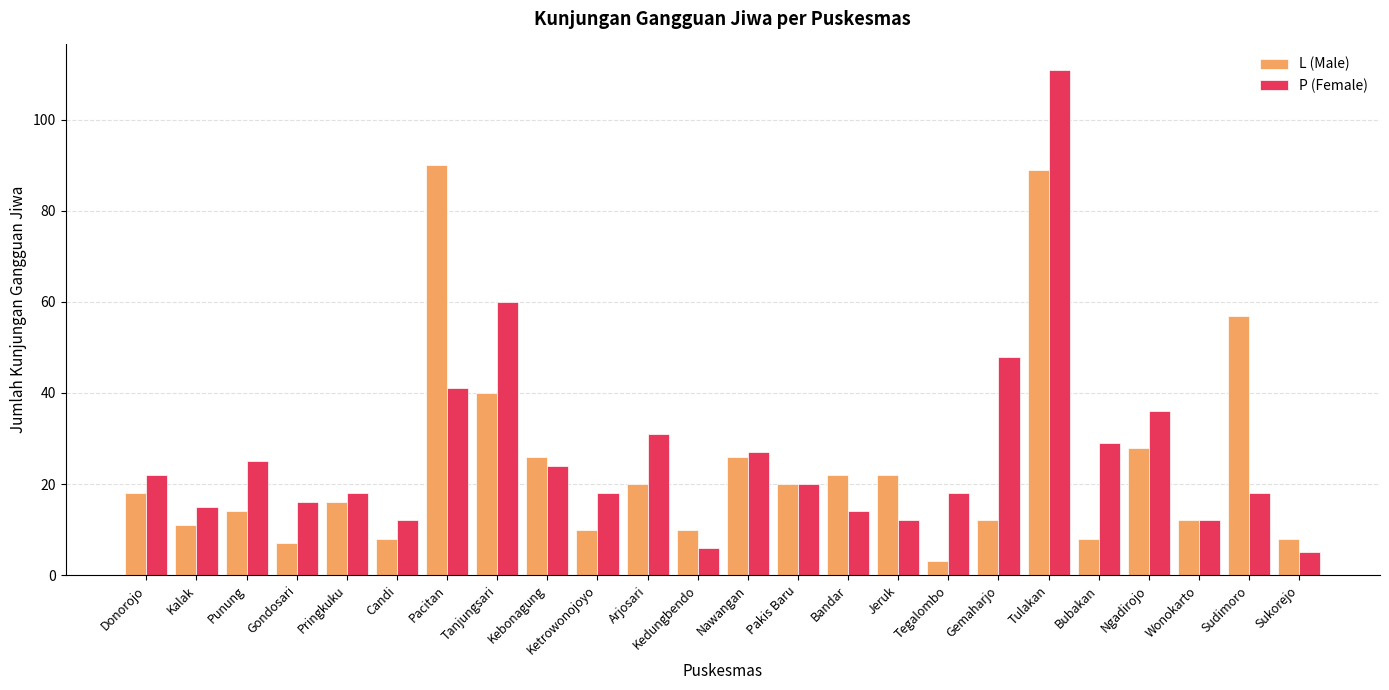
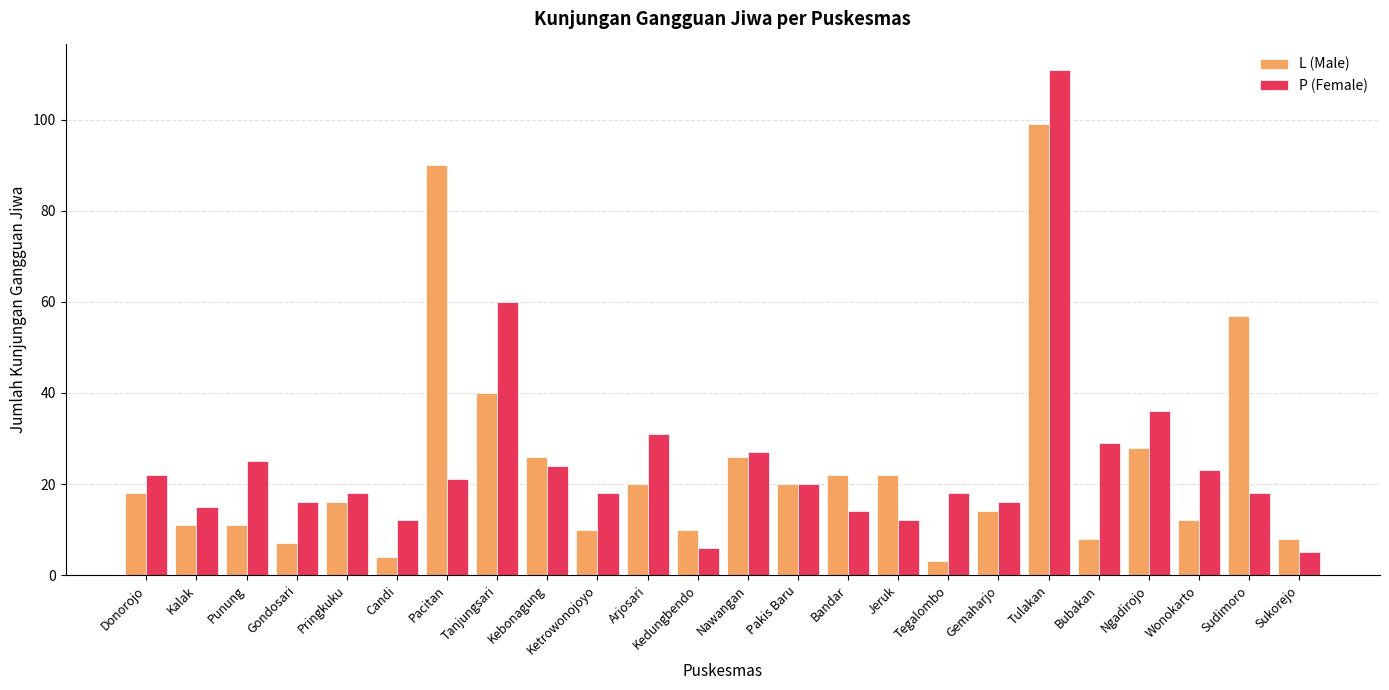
L (Male), Punung: 14 -> 11
L (Male), Candi: 8 -> 4
P (Female), Pacitan: 41 -> 21
L (Male), Gemaharjo: 12 -> 14
P (Female), Gemaharjo: 48 -> 16
L (Male), Tulakan: 89 -> 99
P (Female), Wonokarto: 12 -> 23
